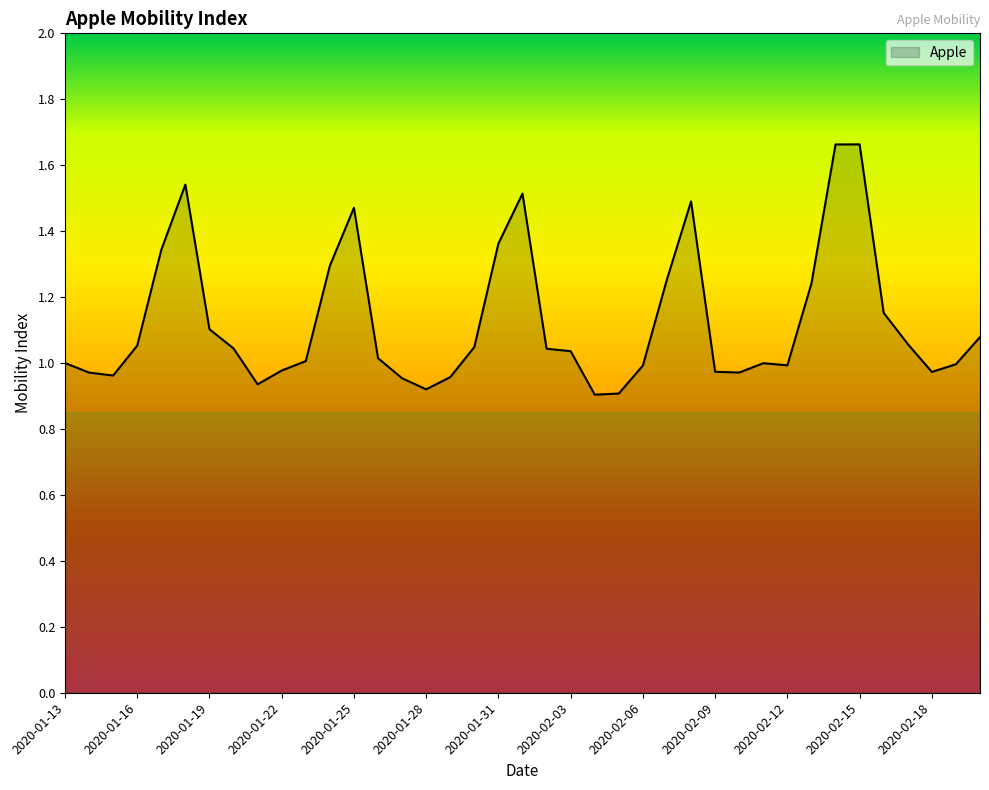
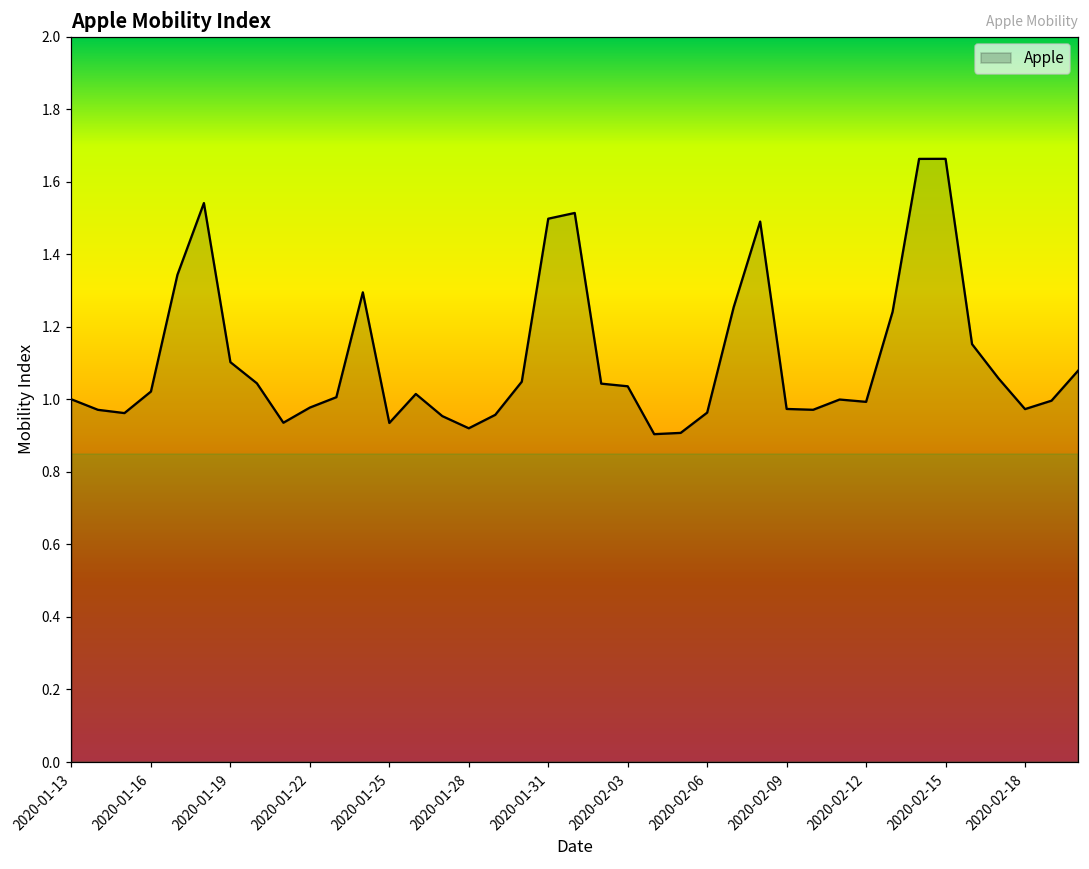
2020-01-16: 1.05 -> 1.02
2020-01-25: 1.47 -> 0.93
2020-01-31: 1.36 -> 1.50
2020-02-06: 0.99 -> 0.96
